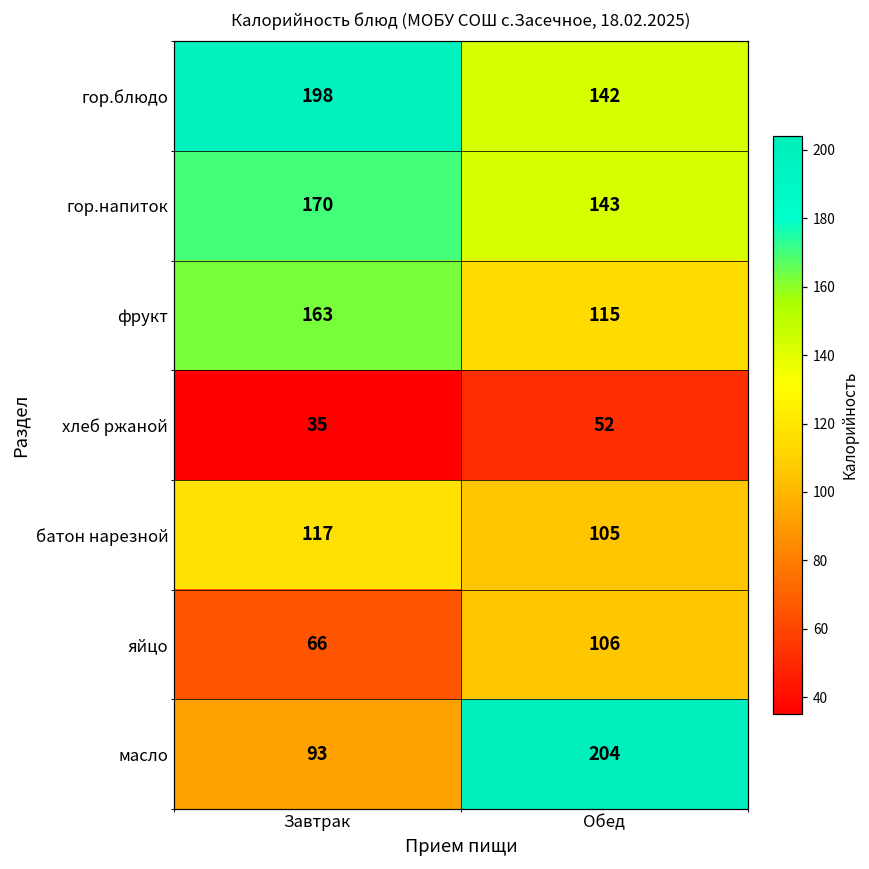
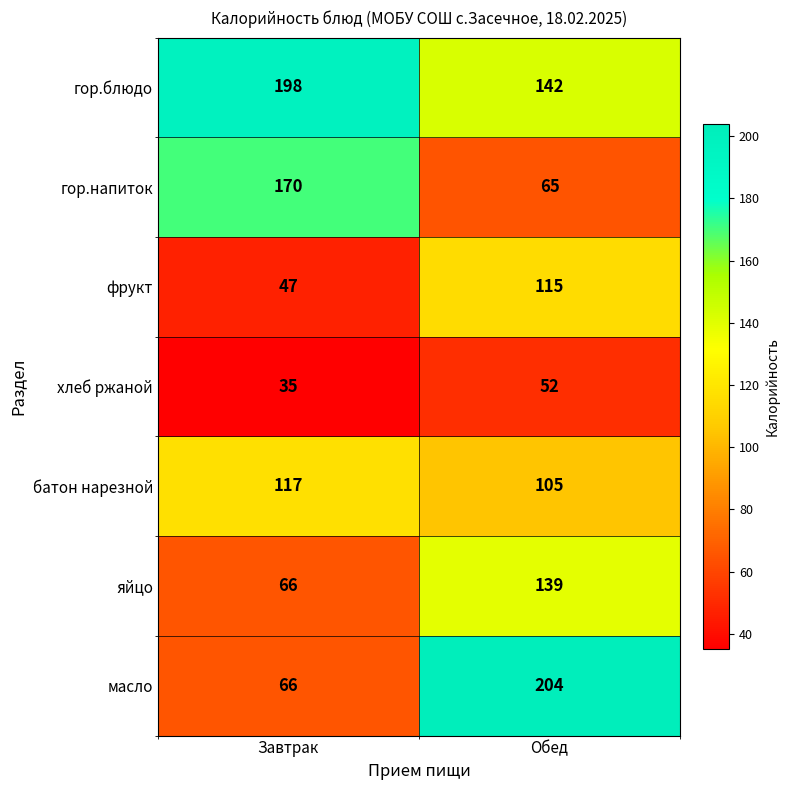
гор.напиток, Обед: 143 -> 65
фрукт, Завтрак: 163 -> 47
яйцо, Обед: 106 -> 139
масло, Завтрак: 93 -> 66
